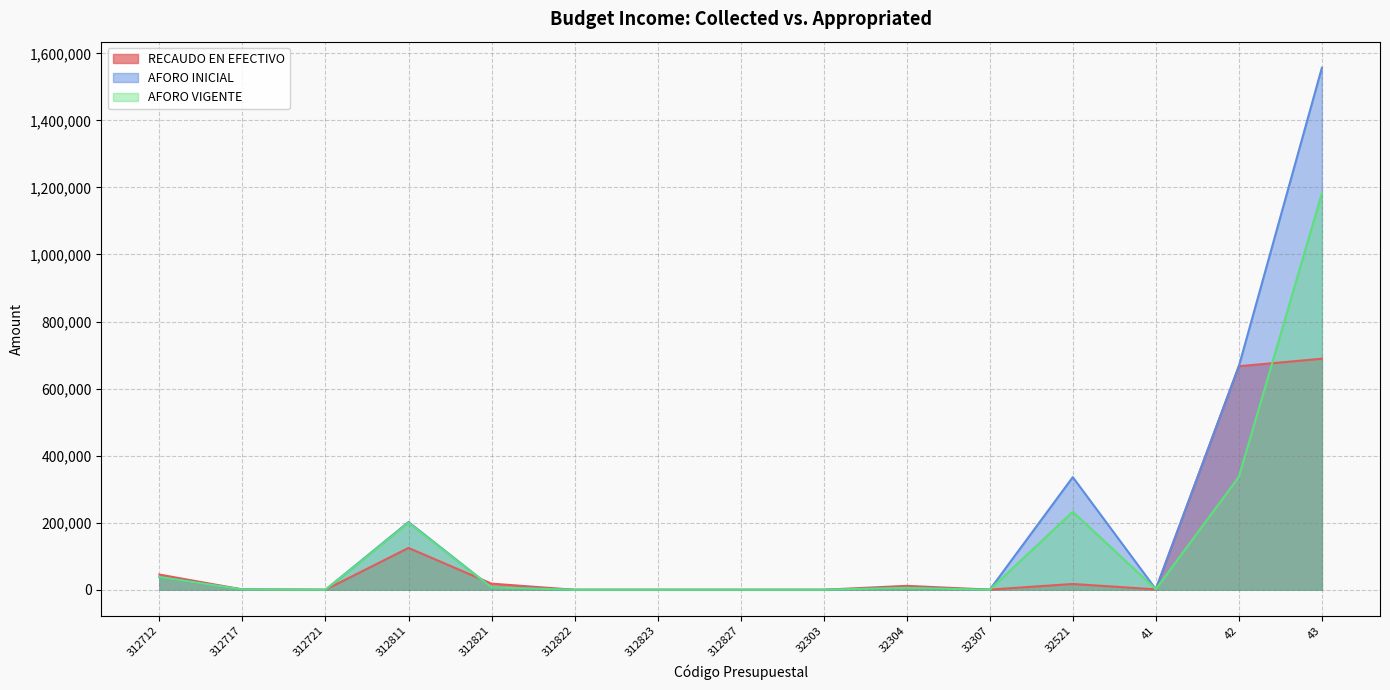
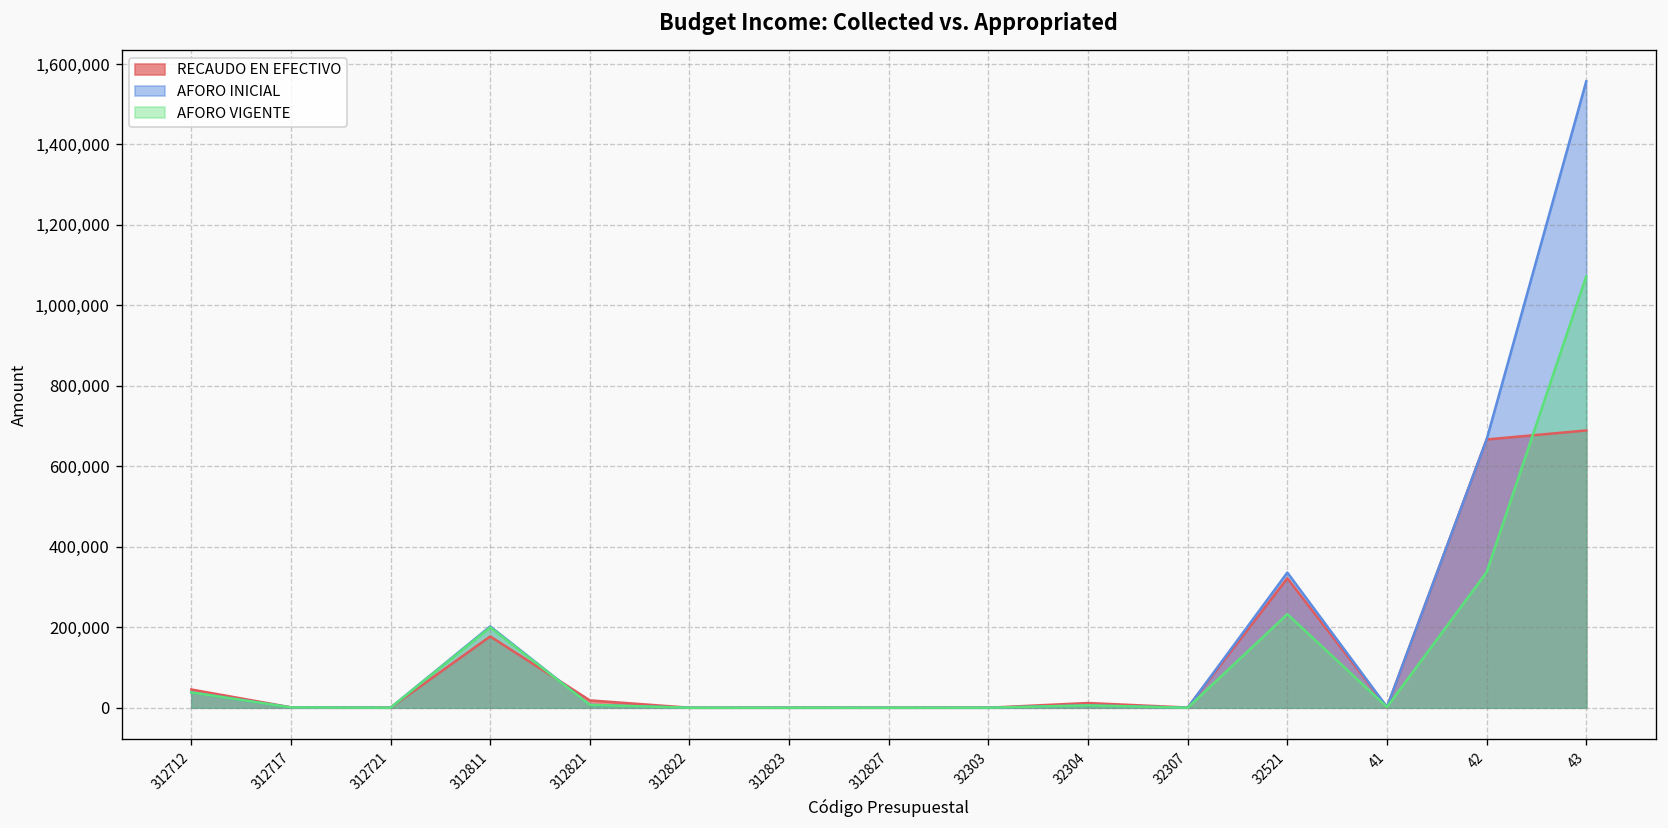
RECAUDO EN EFECTIVO, 312811: 120,000 -> 180,000
RECAUDO EN EFECTIVO, 32521: 20,000 -> 320,000
AFORO VIGENTE, 43: 1,180,000 -> 1,070,000
